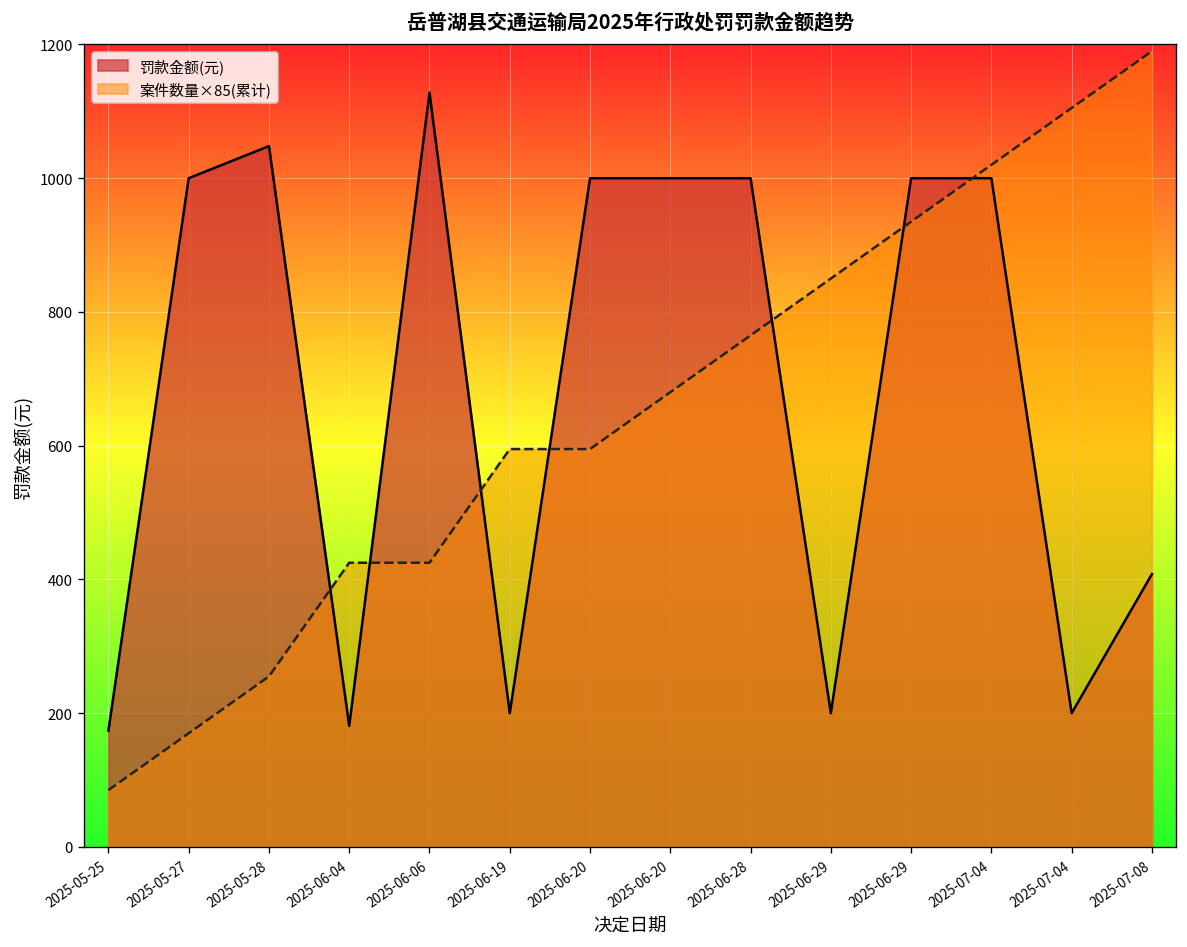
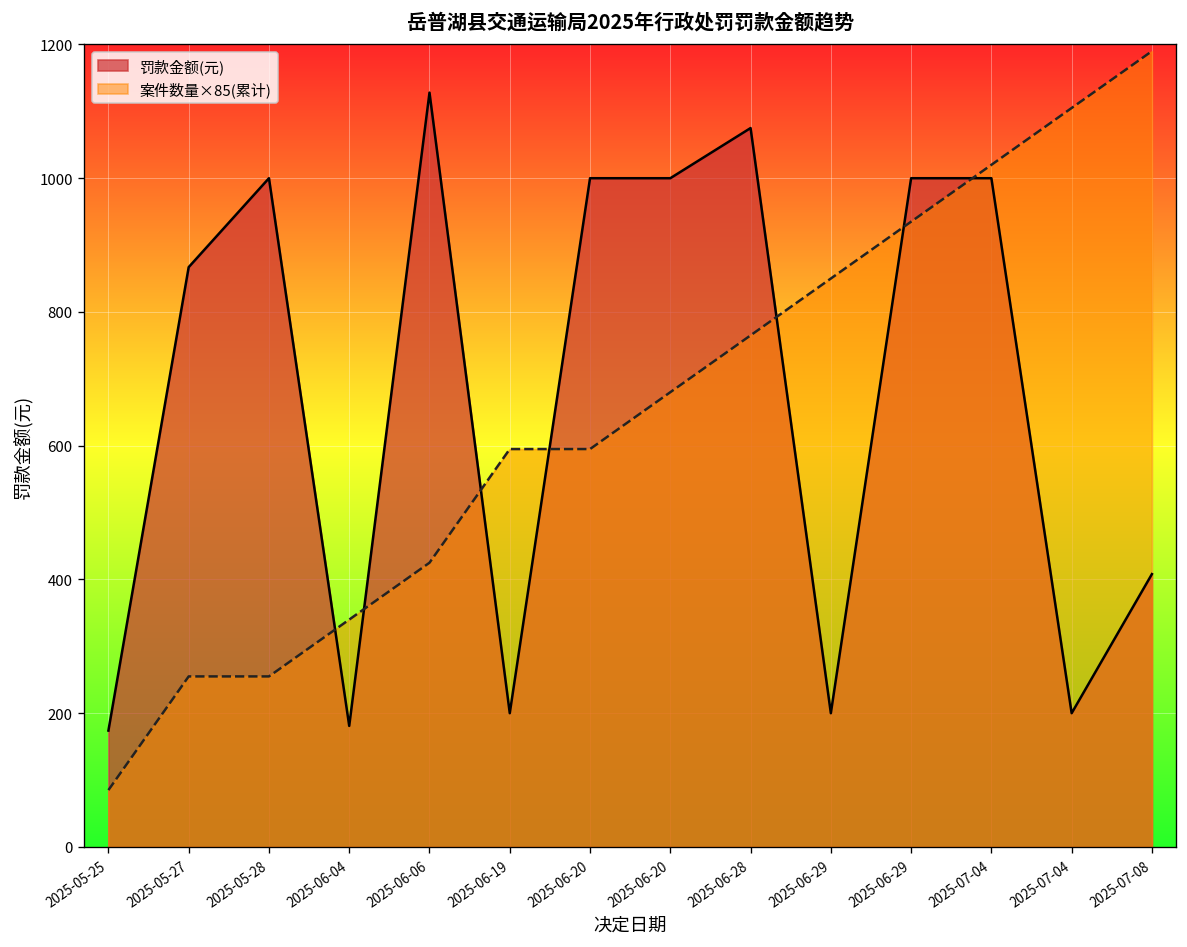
罚款金额(元), 2025-05-27: 1000 -> 870
案件数量×85(累计), 2025-05-27: 170 -> 260
罚款金额(元), 2025-05-28: 1050 -> 1000
案件数量×85(累计), 2025-06-04: 430 -> 340
罚款金额(元), 2025-06-28: 1000 -> 1080
